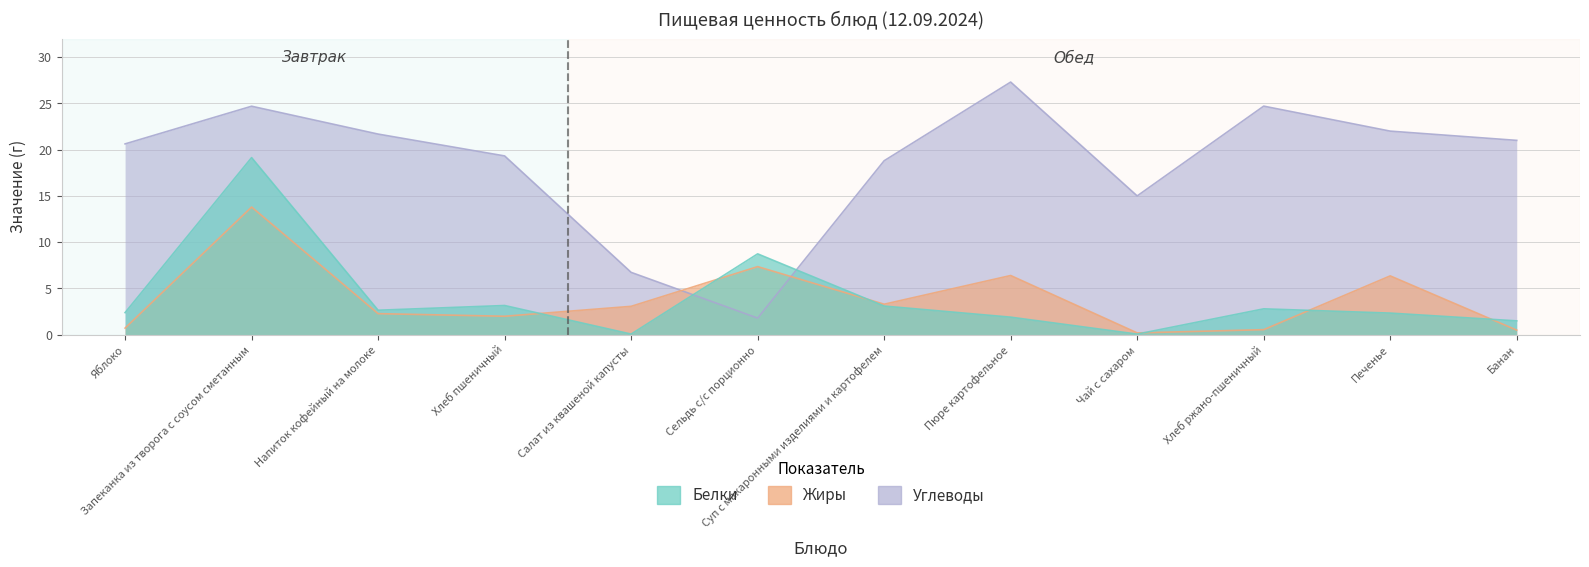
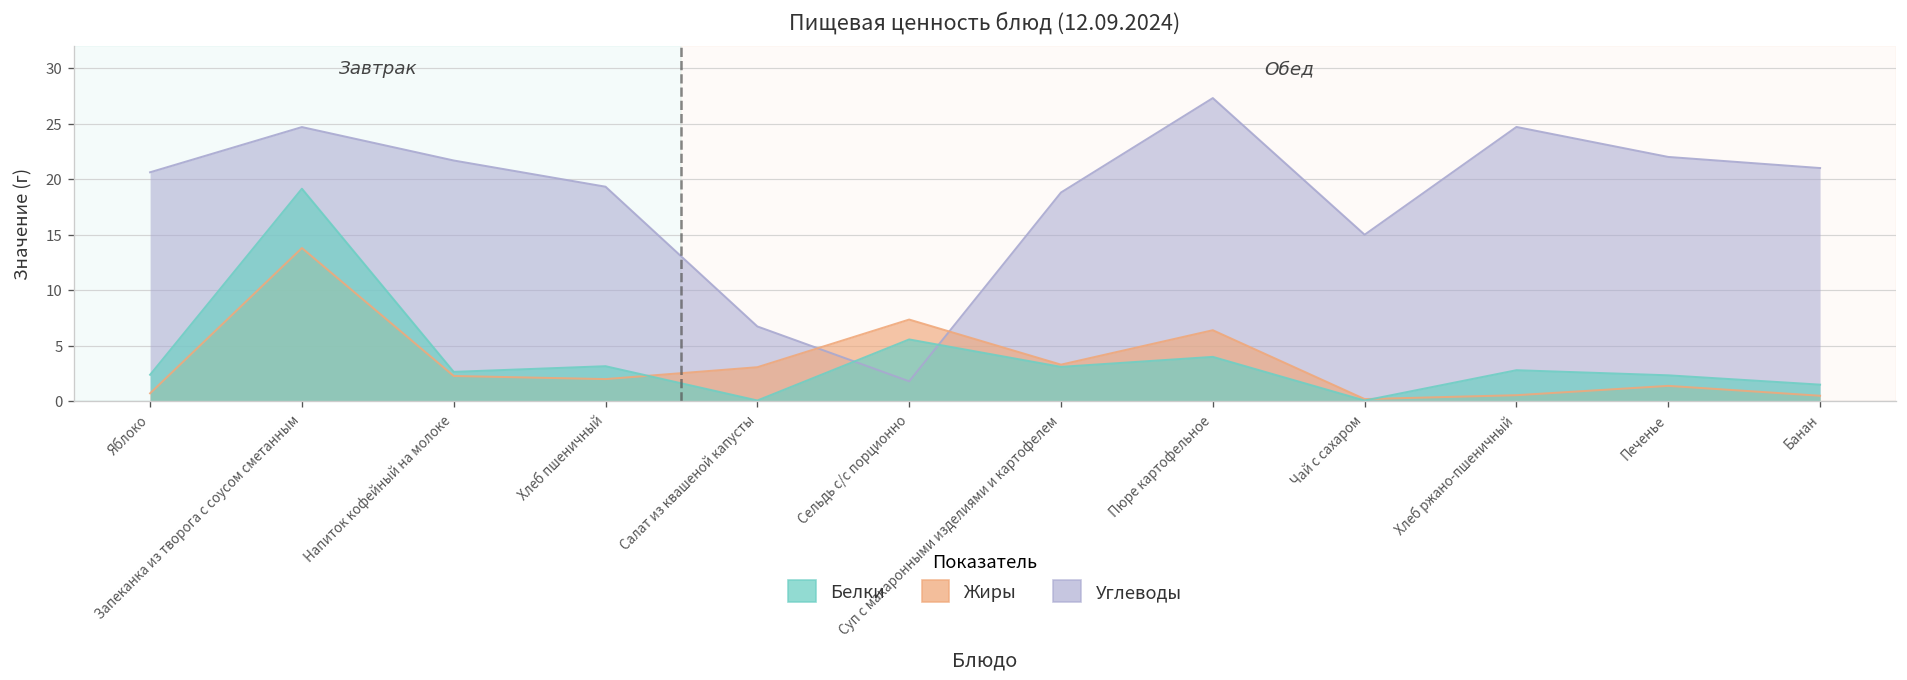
Белки, Сельдь с/с порционно: 9 -> 6
Белки, Пюре картофельное: 2 -> 4
Жиры, Печенье: 6 -> 1
